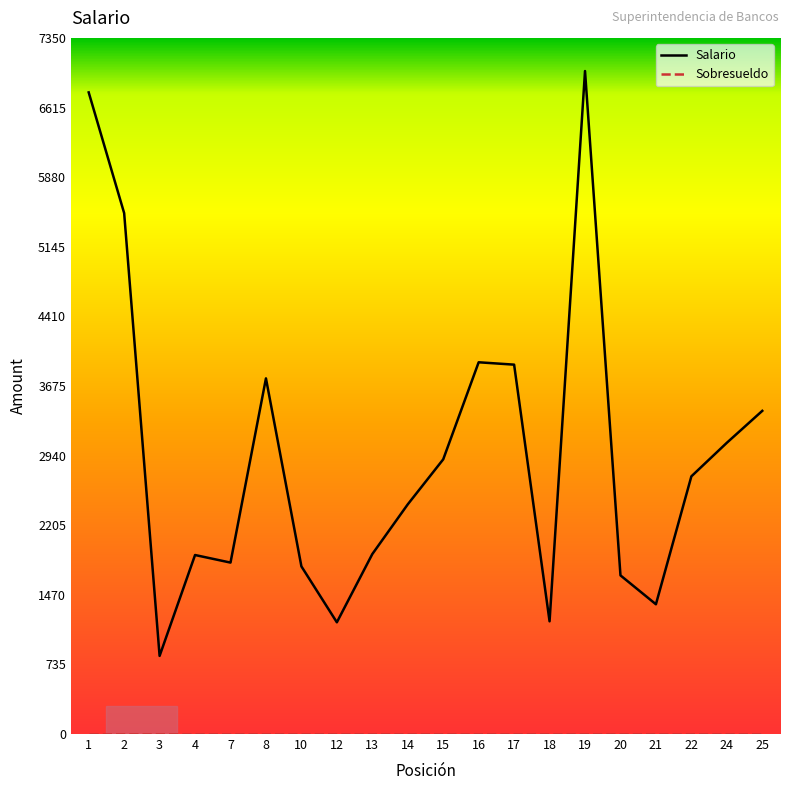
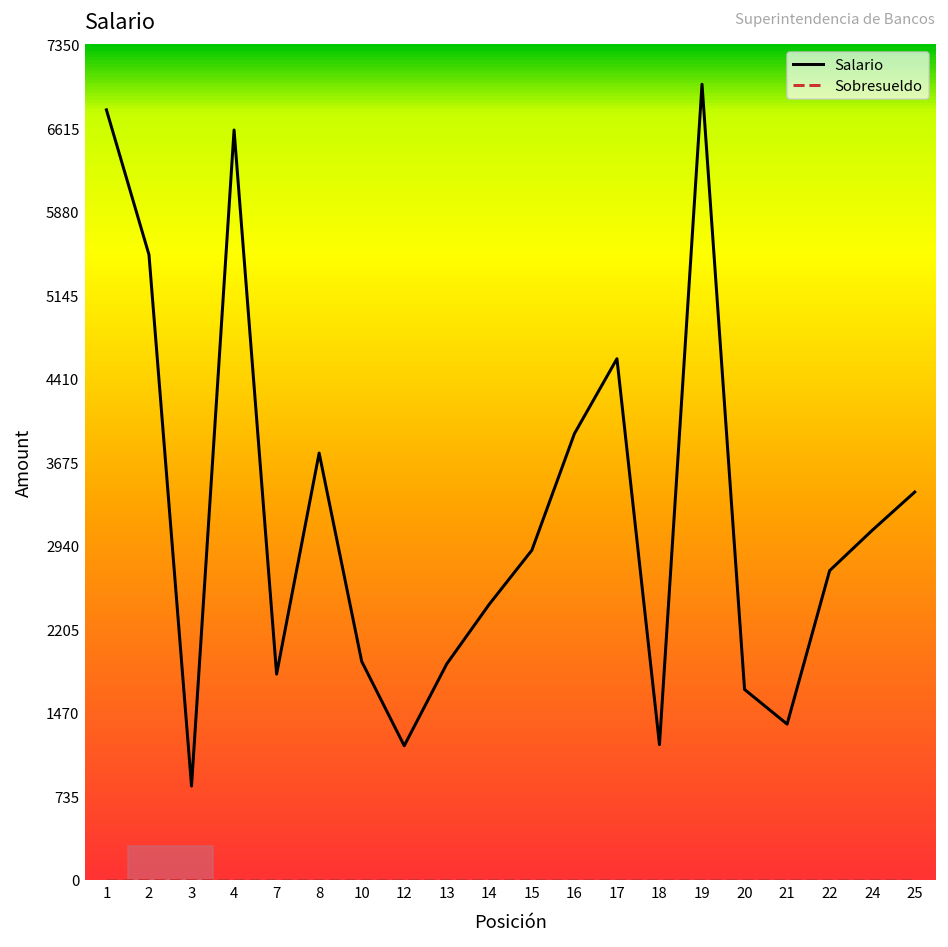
Salario, 4: 1900 -> 6600
Salario, 10: 1800 -> 1900
Salario, 17: 3900 -> 4600
